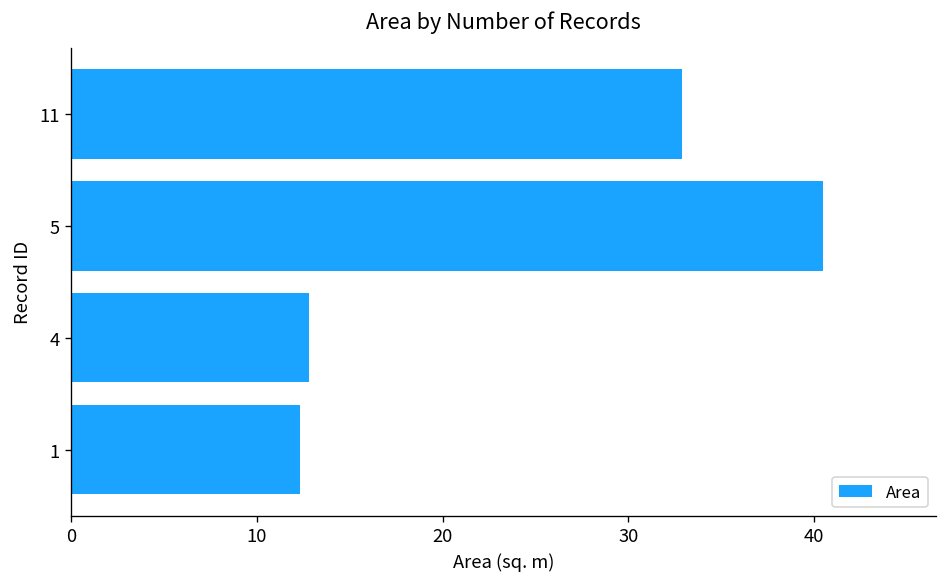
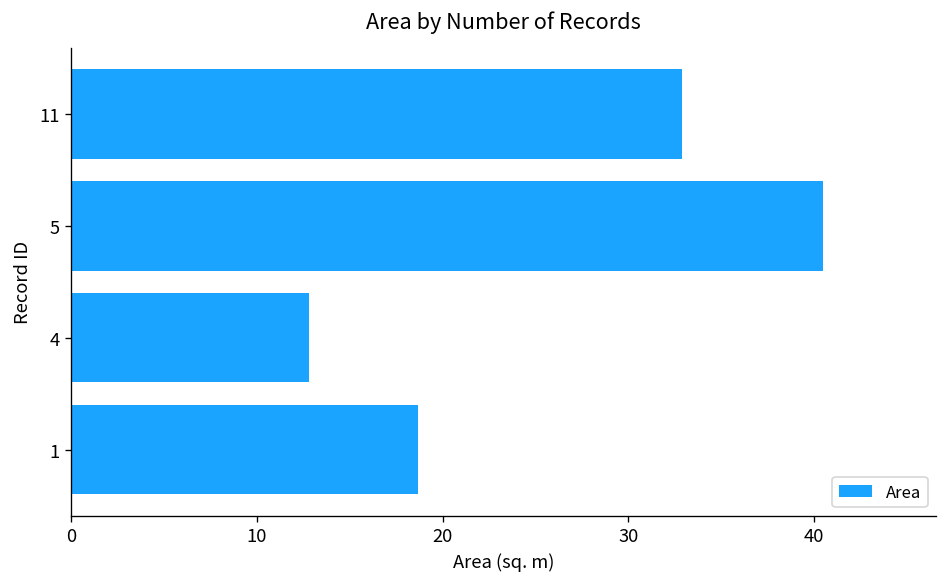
1: 12.3 -> 18.7
